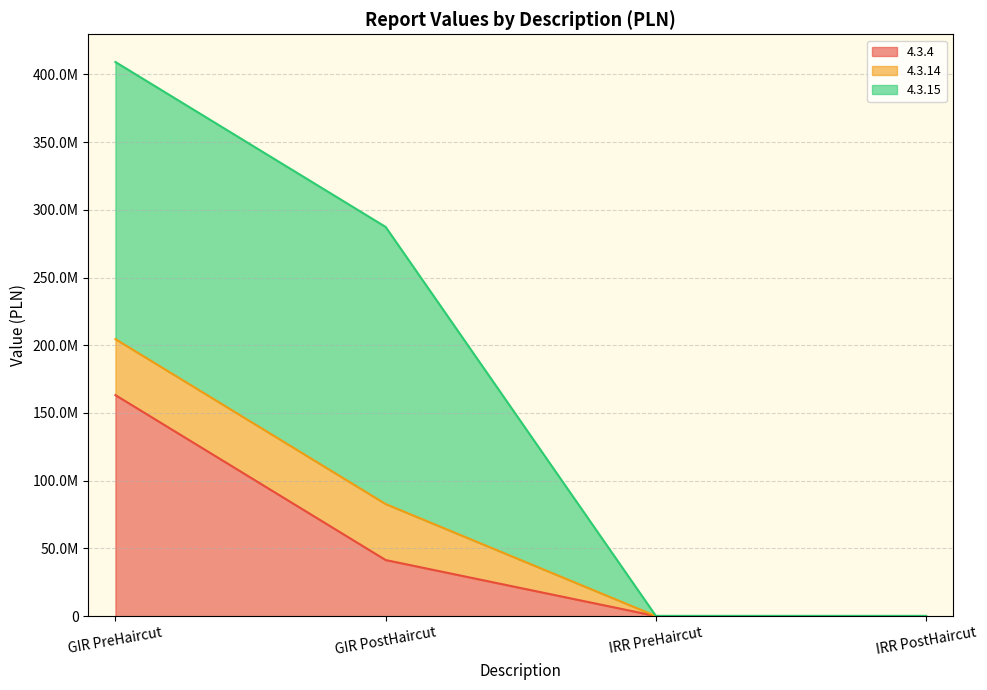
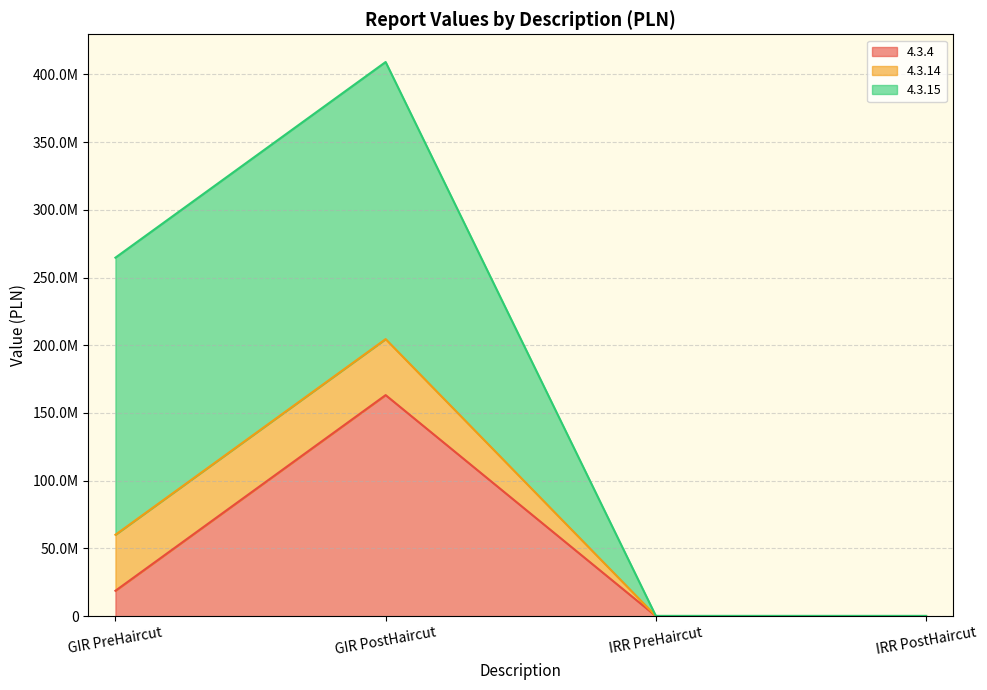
4.3.4, GIR PreHaircut: 163000000 -> 19000000
4.3.4, GIR PostHaircut: 41000000 -> 163000000
